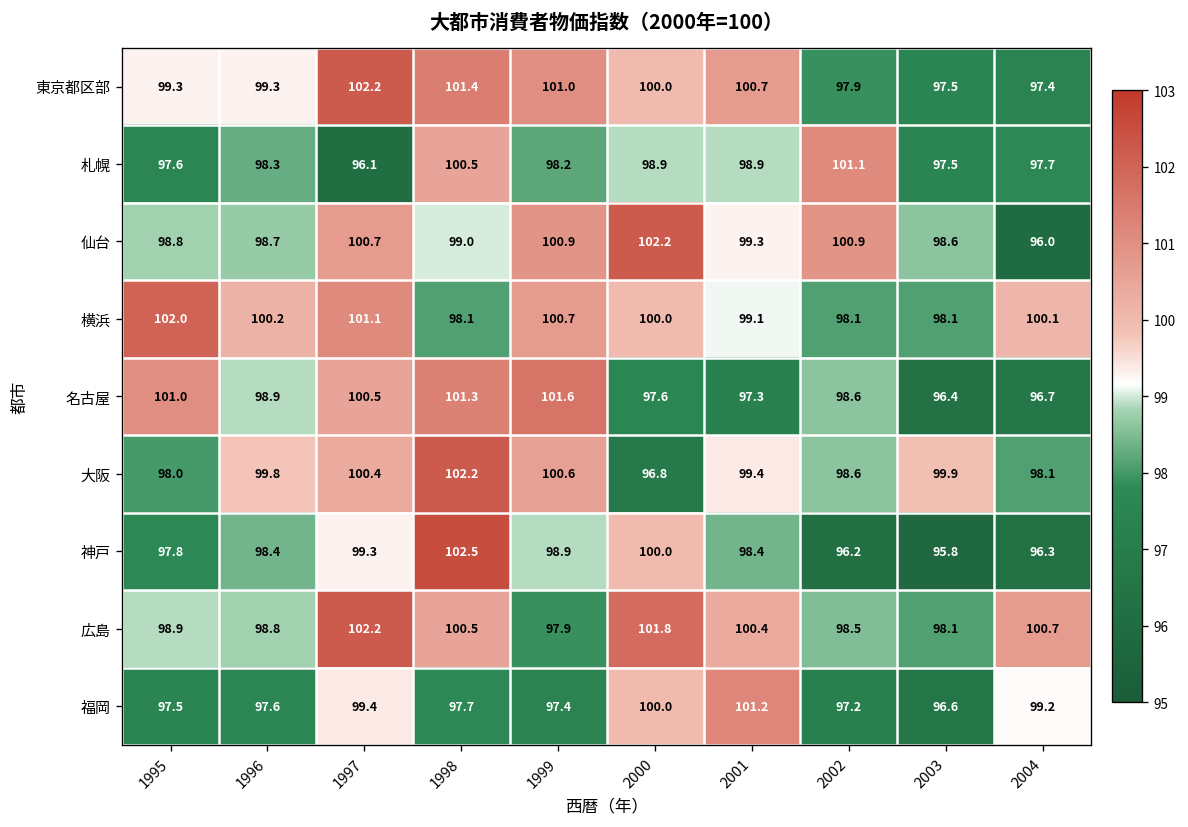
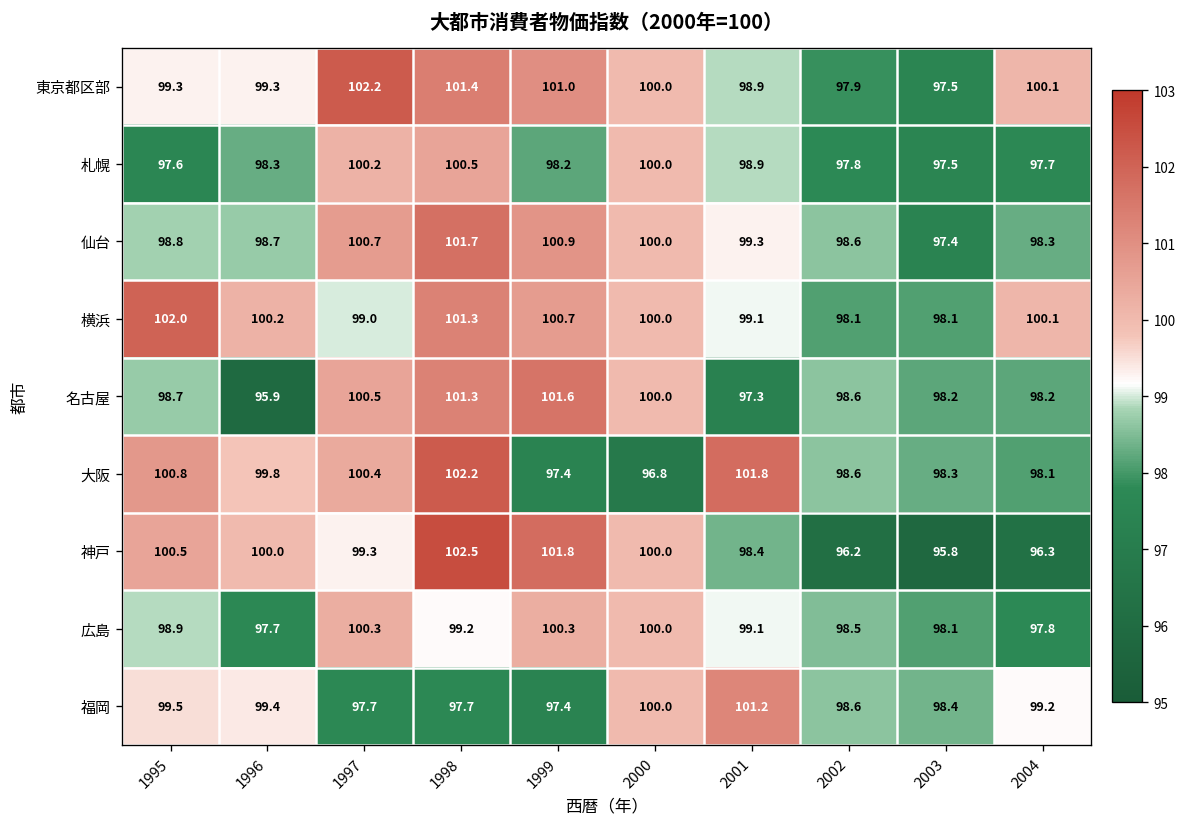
東京都区部, 2001: 100.7 -> 98.9
東京都区部, 2004: 97.4 -> 100.1
札幌, 1997: 96.1 -> 100.2
札幌, 2000: 98.9 -> 100.0
札幌, 2002: 101.1 -> 97.8
仙台, 1998: 99.0 -> 101.7
仙台, 2000: 102.2 -> 100.0
仙台, 2002: 100.9 -> 98.6
仙台, 2003: 98.6 -> 97.4
仙台, 2004: 96.0 -> 98.3
横浜, 1997: 101.1 -> 99.0
横浜, 1998: 98.1 -> 101.3
名古屋, 1995: 101.0 -> 98.7
名古屋, 1996: 98.9 -> 95.9
名古屋, 2000: 97.6 -> 100.0
名古屋, 2003: 96.4 -> 98.2
名古屋, 2004: 96.7 -> 98.2
大阪, 1995: 98.0 -> 100.8
大阪, 1999: 100.6 -> 97.4
大阪, 2001: 99.4 -> 101.8
大阪, 2003: 99.9 -> 98.3
神戸, 1995: 97.8 -> 100.5
神戸, 1996: 98.4 -> 100.0
神戸, 1999: 98.9 -> 101.8
広島, 1996: 98.8 -> 97.7
広島, 1997: 102.2 -> 100.3
広島, 1998: 100.5 -> 99.2
広島, 1999: 97.9 -> 100.3
広島, 2000: 101.8 -> 100.0
広島, 2001: 100.4 -> 99.1
広島, 2004: 100.7 -> 97.8
福岡, 1995: 97.5 -> 99.5
福岡, 1996: 97.6 -> 99.4
福岡, 1997: 99.4 -> 97.7
福岡, 2002: 97.2 -> 98.6
福岡, 2003: 96.6 -> 98.4
